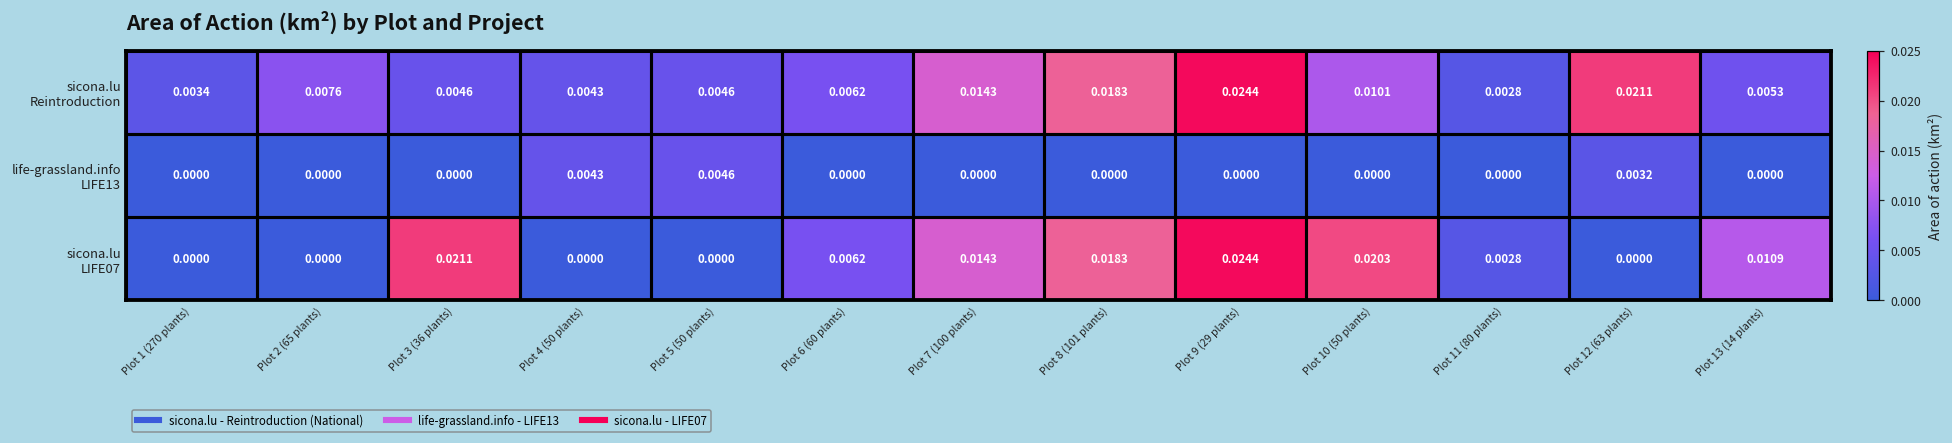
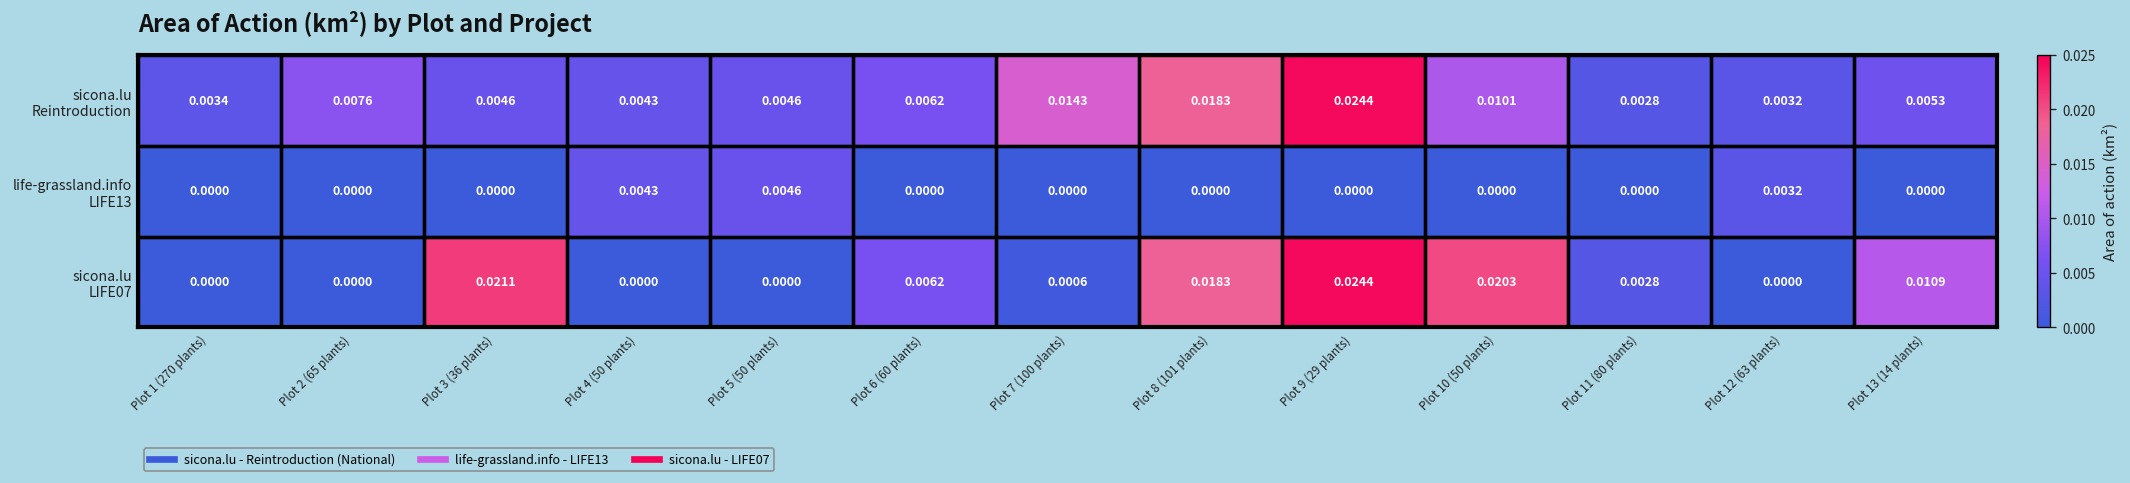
sicona.lu Reintroduction, Plot 12 (63 plants): 0.0211 -> 0.0032
sicona.lu LIFE07, Plot 7 (100 plants): 0.0143 -> 0.0006
